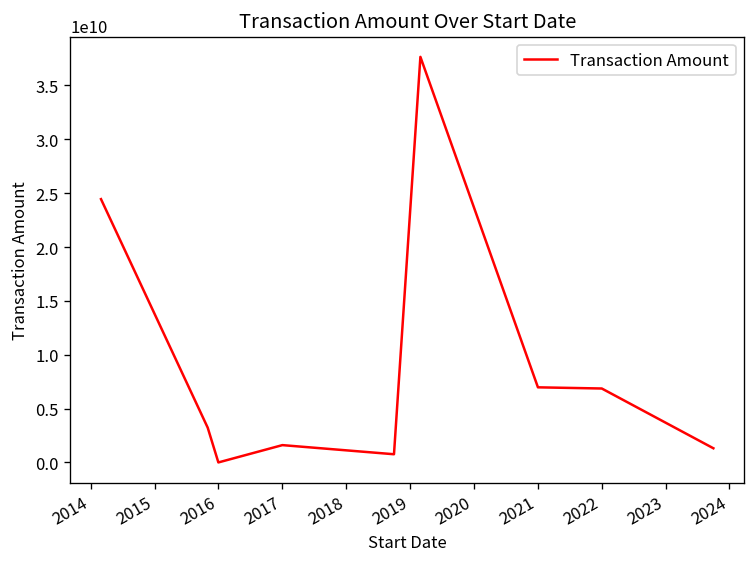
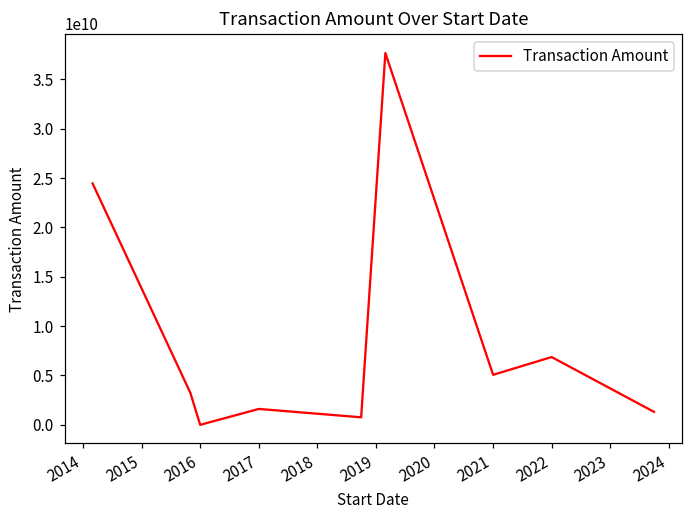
2021: 7000000000 -> 5000000000
